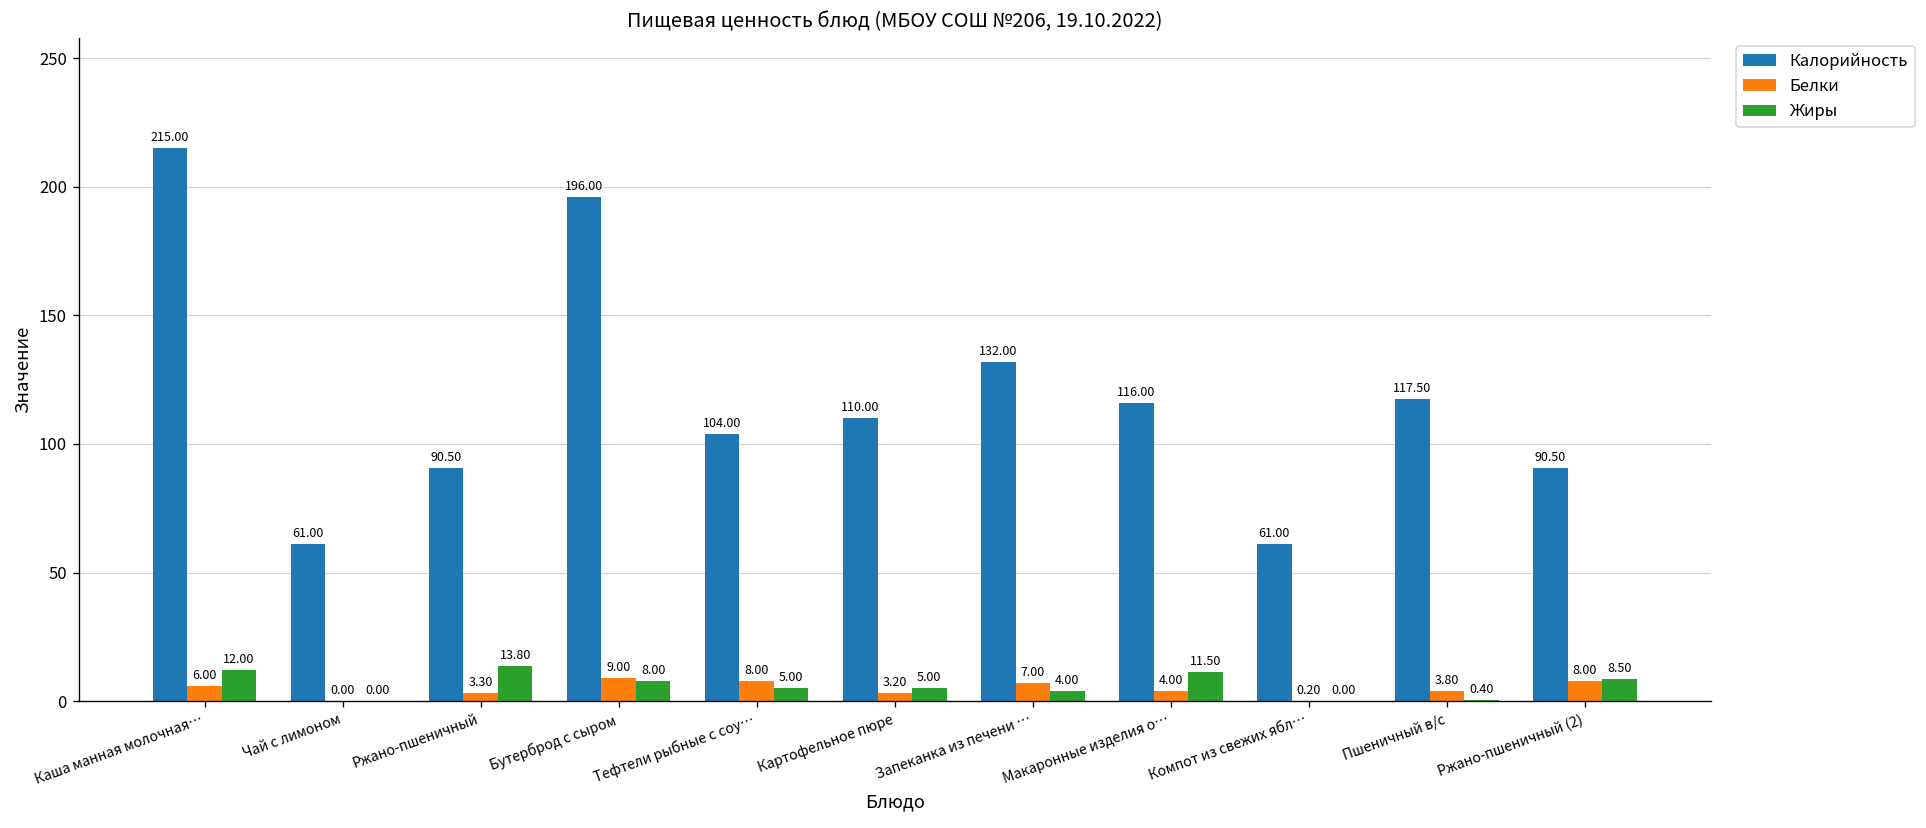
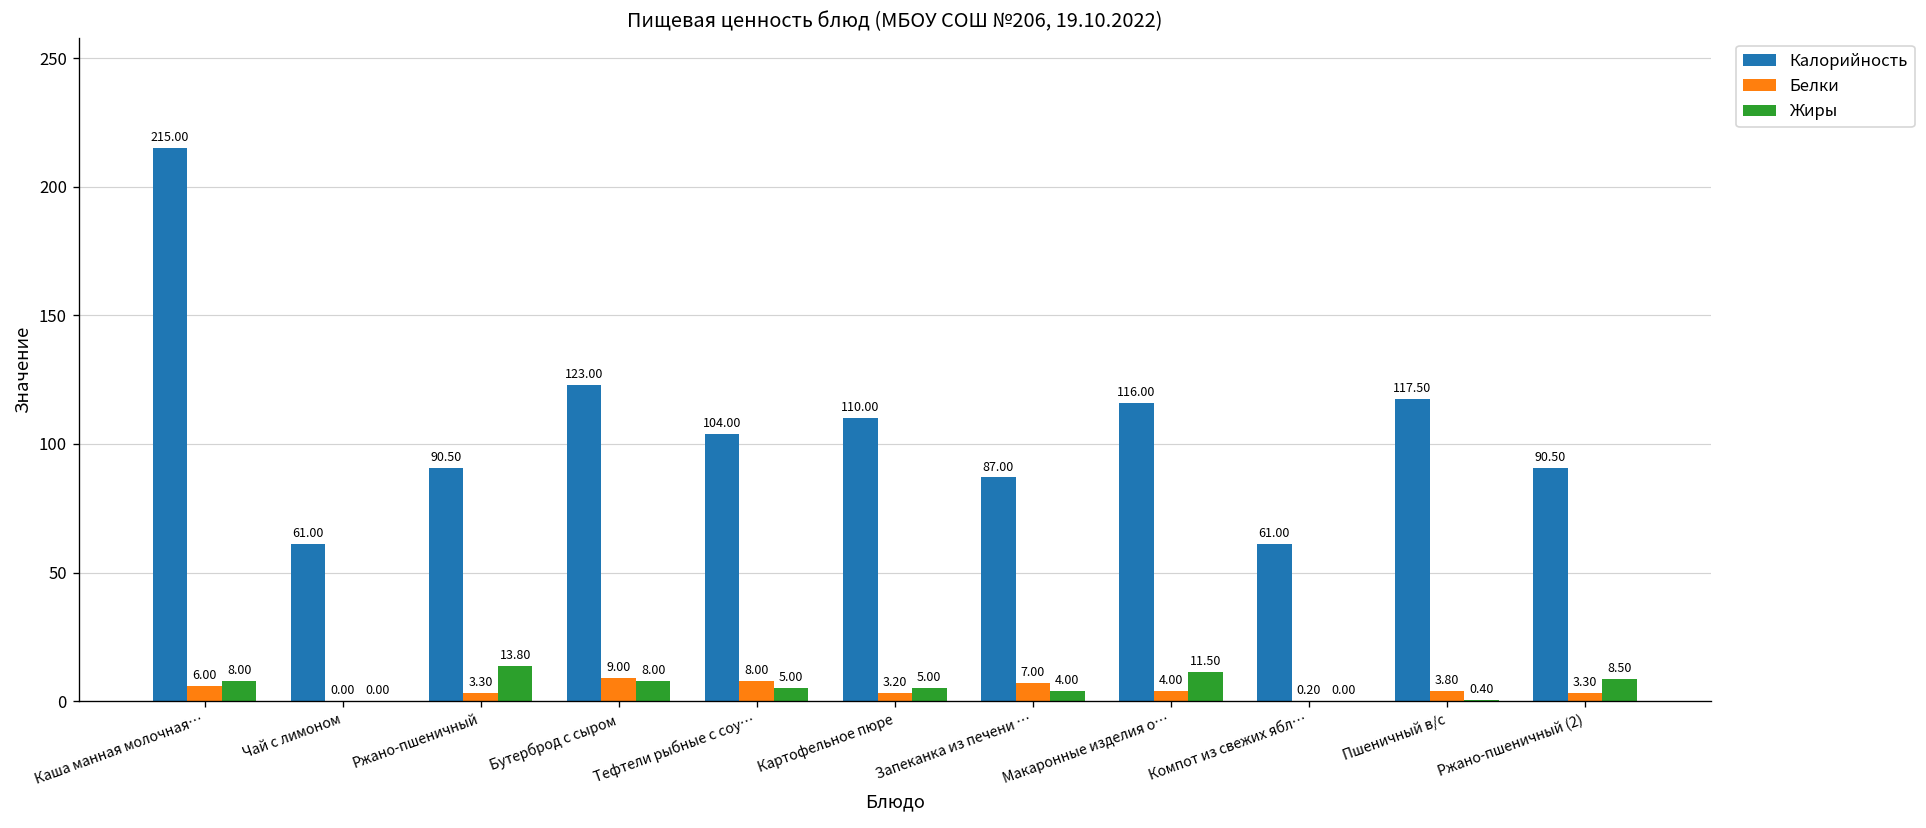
Жиры, Каша манная молочная…: 12.00 -> 8.00
Калорийность, Бутерброд с сыром: 196.00 -> 123.00
Калорийность, Запеканка из печени …: 132.00 -> 87.00
Белки, Ржано-пшеничный (2): 8.00 -> 3.30
